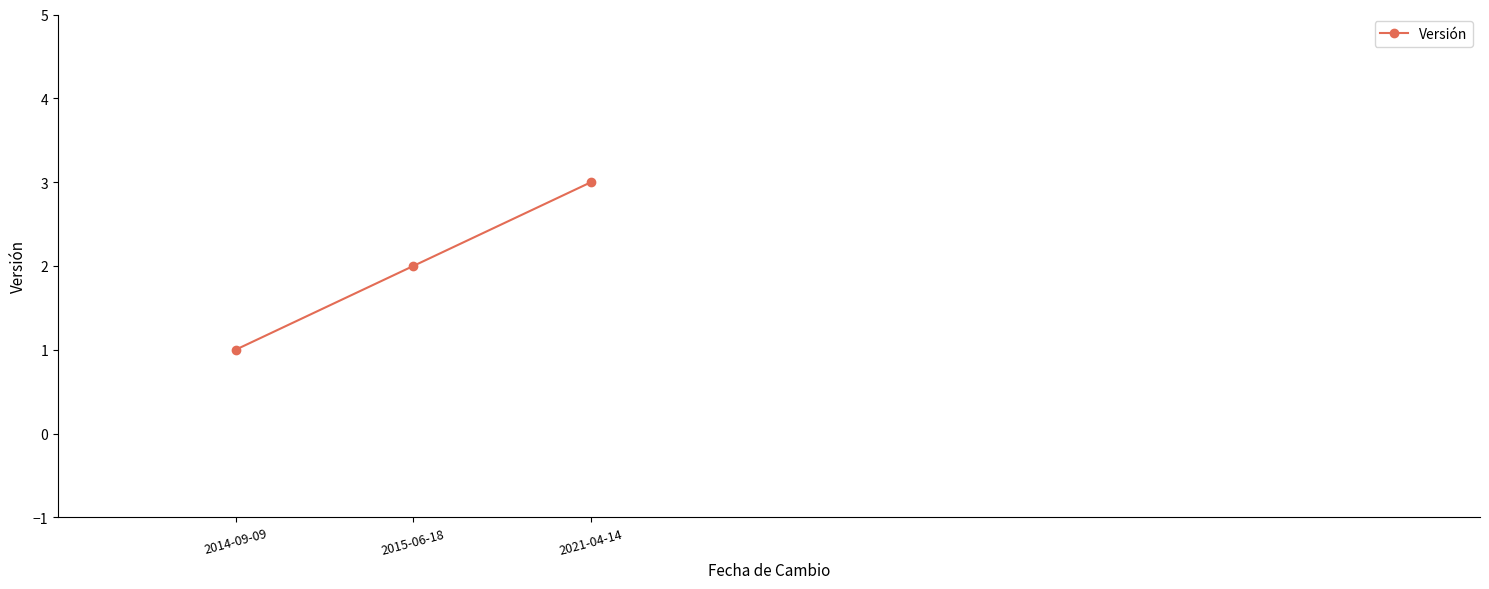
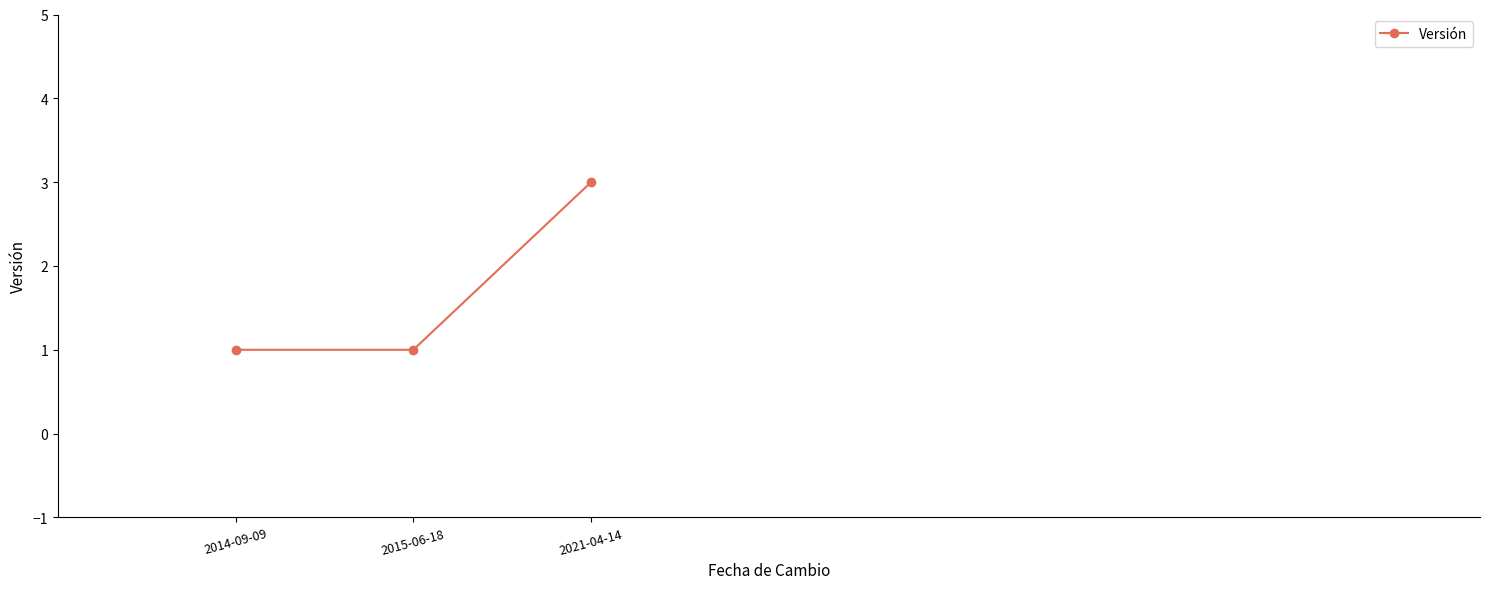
2015-06-18: 2 -> 1
